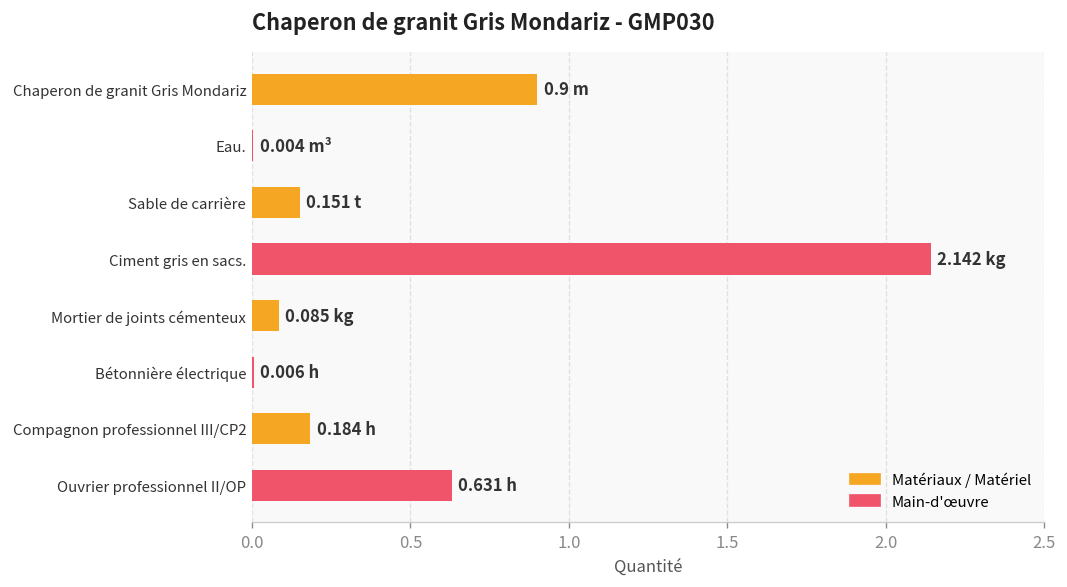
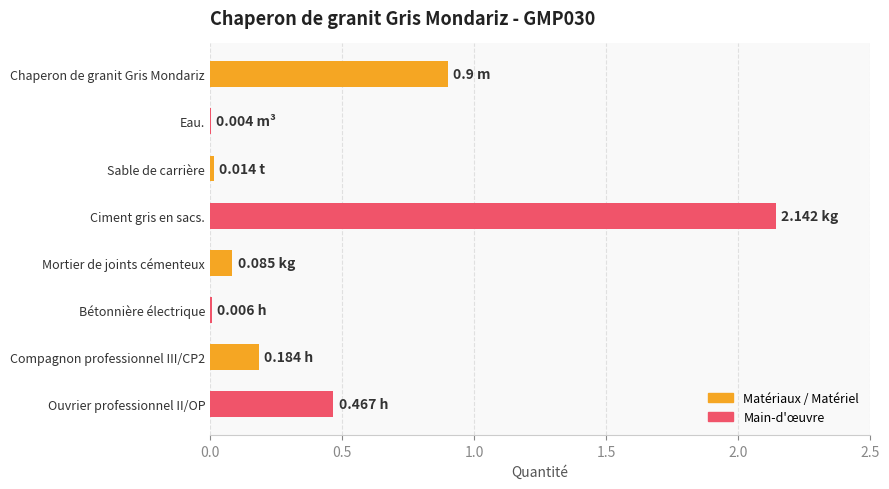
Sable de carrière: 0.151 -> 0.014
Ouvrier professionnel II/OP: 0.631 -> 0.467
